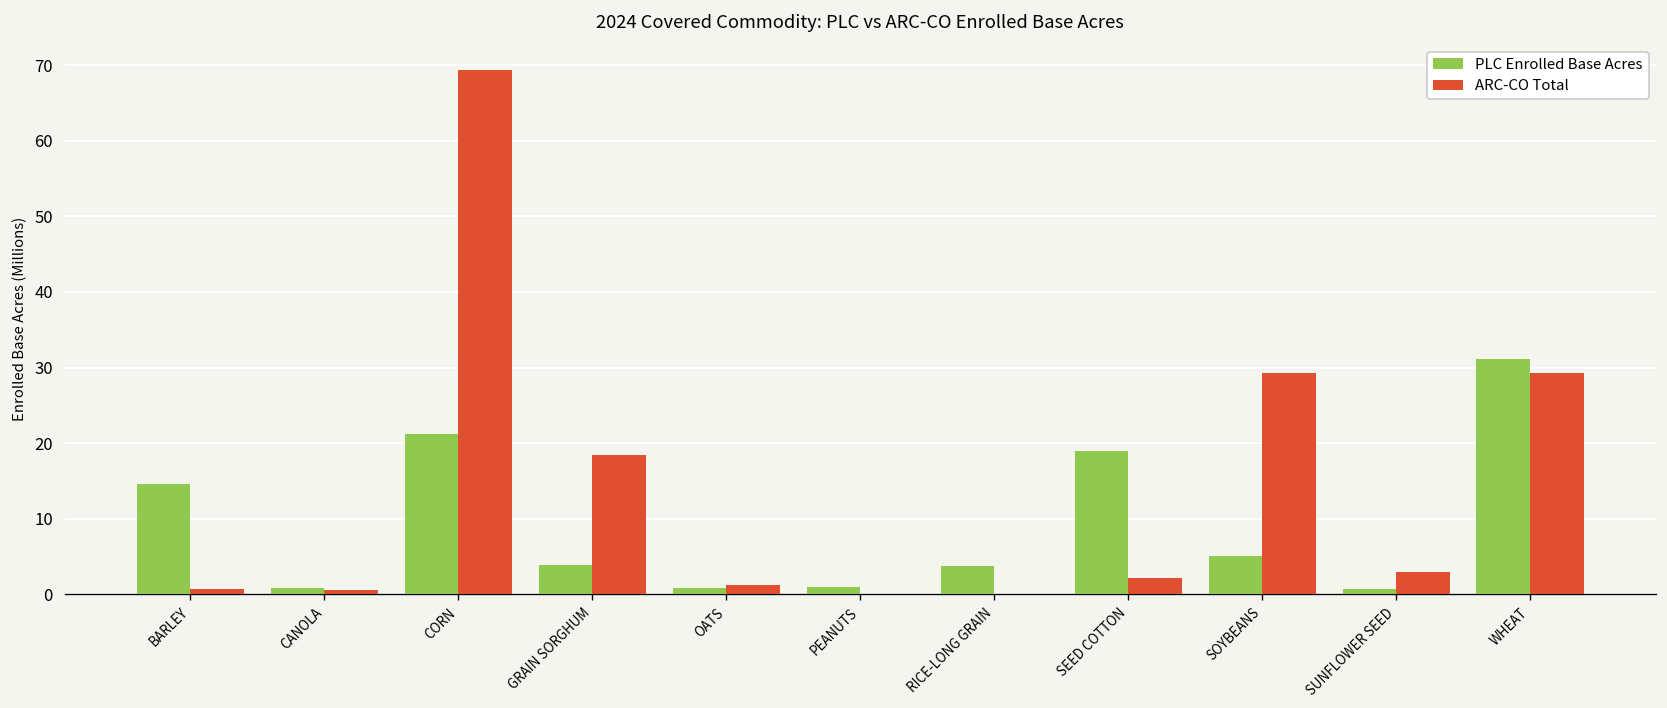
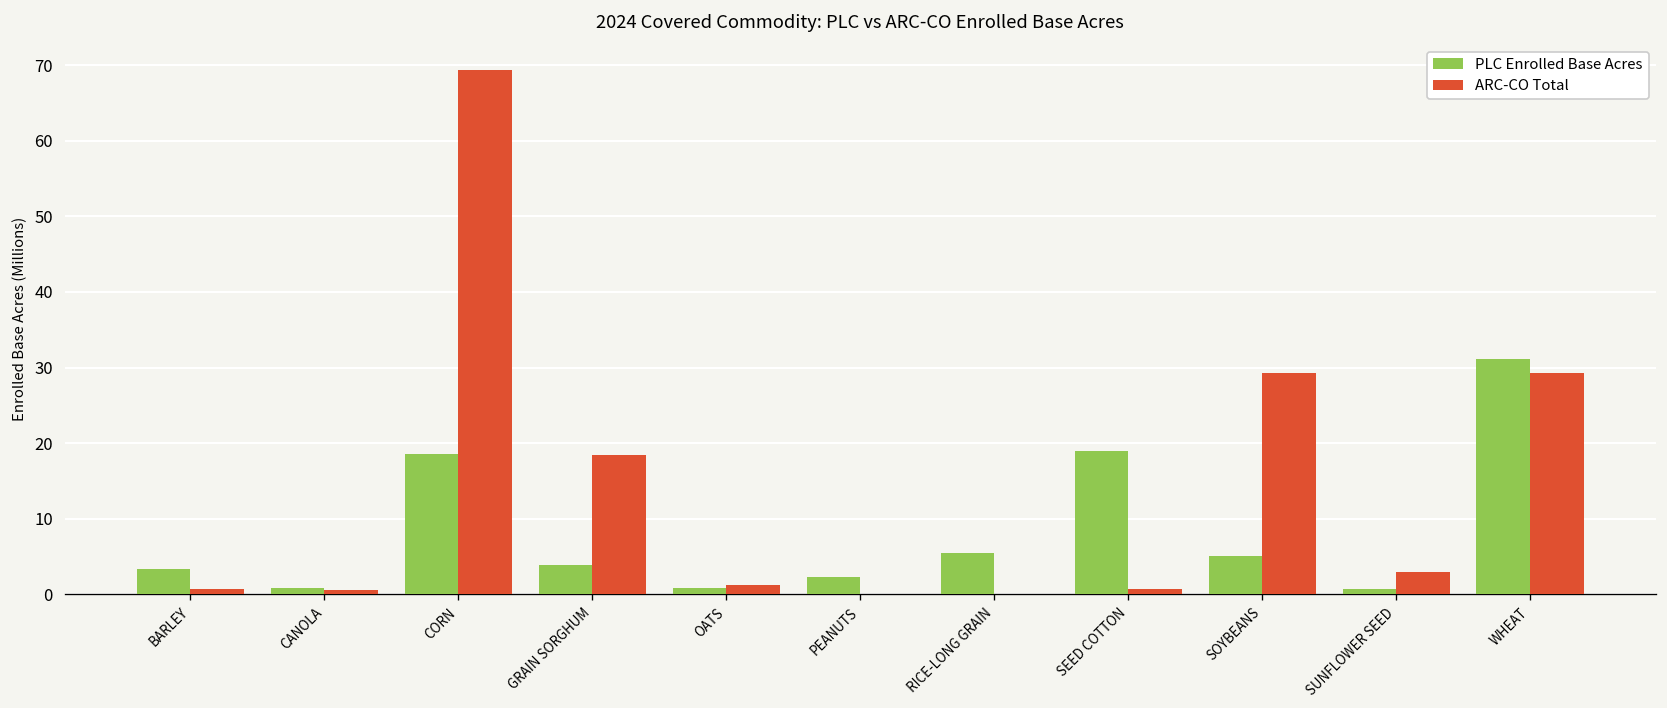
PLC Enrolled Base Acres, BARLEY: 15 -> 3
PLC Enrolled Base Acres, CORN: 21 -> 19
PLC Enrolled Base Acres, PEANUTS: 1 -> 2
PLC Enrolled Base Acres, RICE-LONG GRAIN: 4 -> 5
ARC-CO Total, SEED COTTON: 2 -> 1
